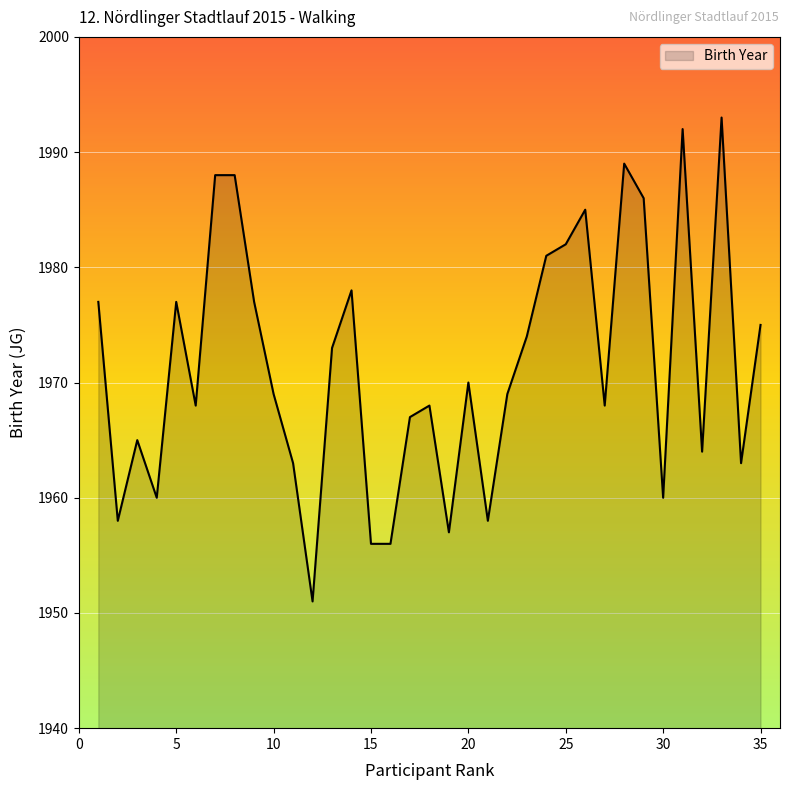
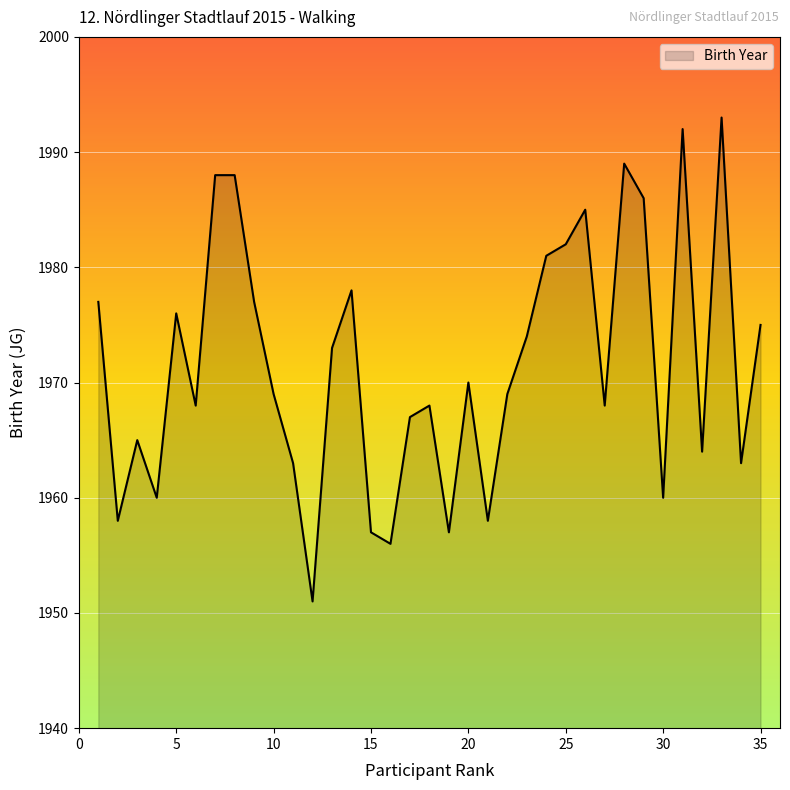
5: 1977 -> 1976
15: 1956 -> 1957
